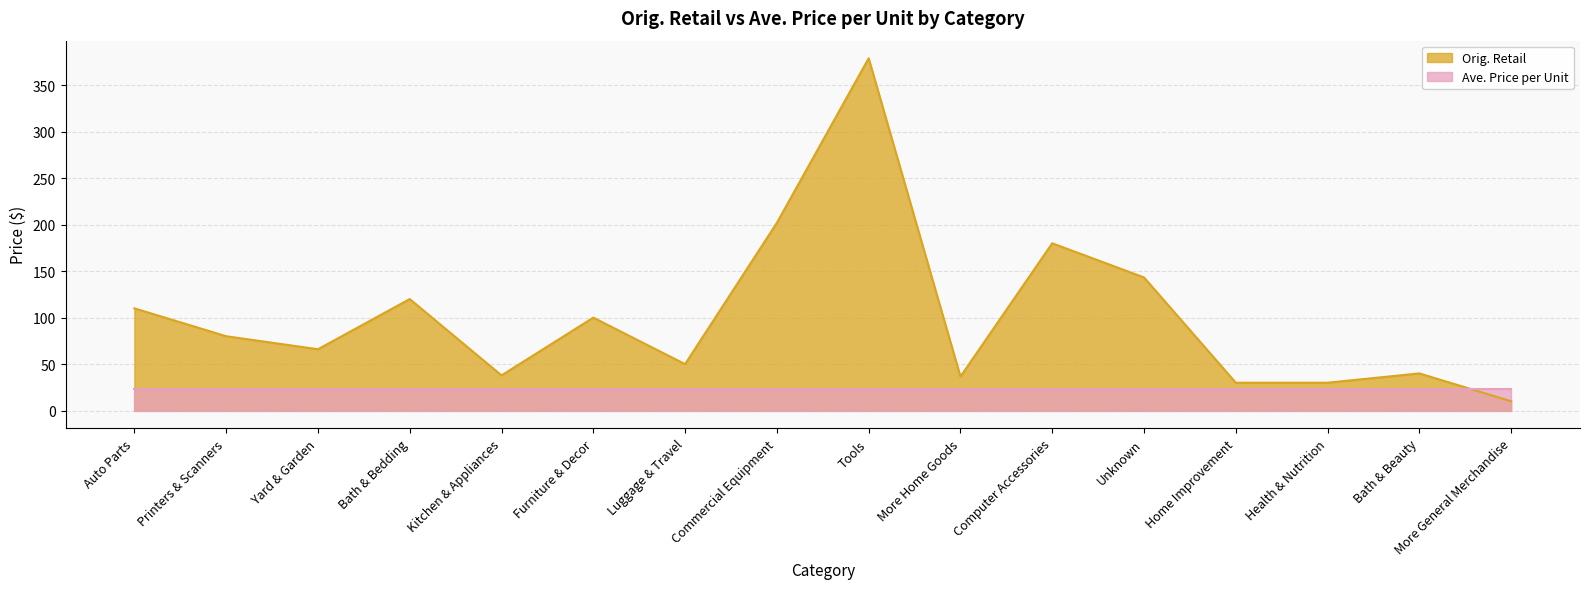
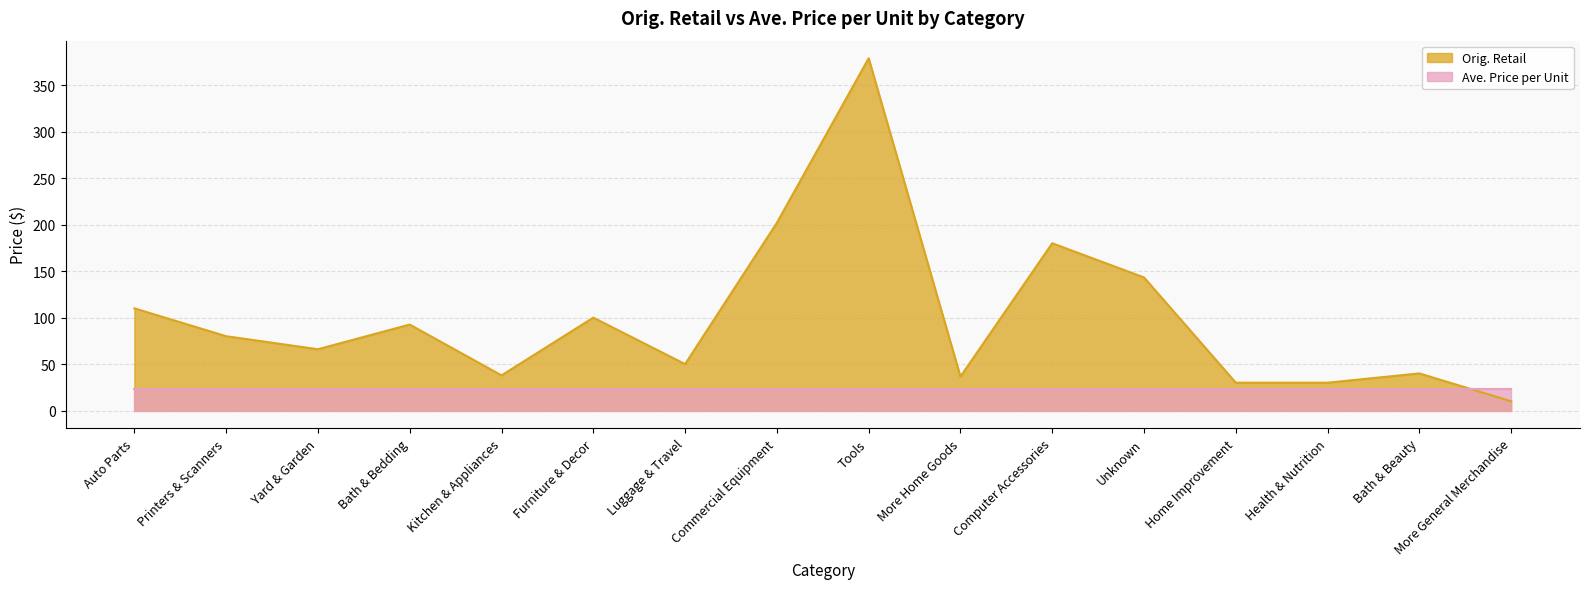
Orig. Retail, Bath & Bedding: 120 -> 90
